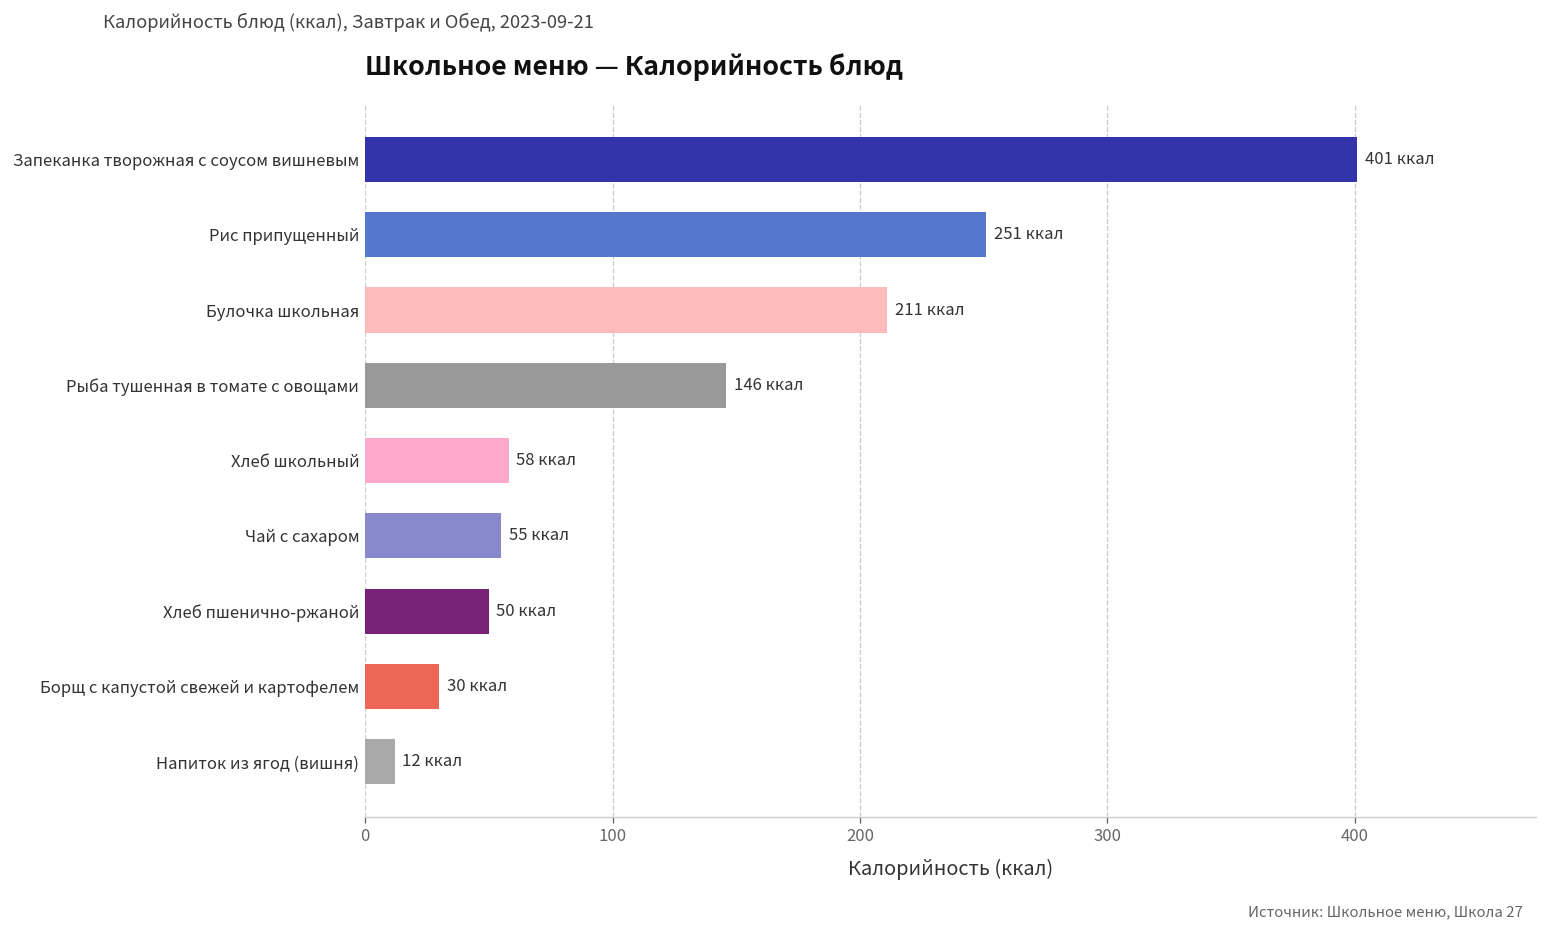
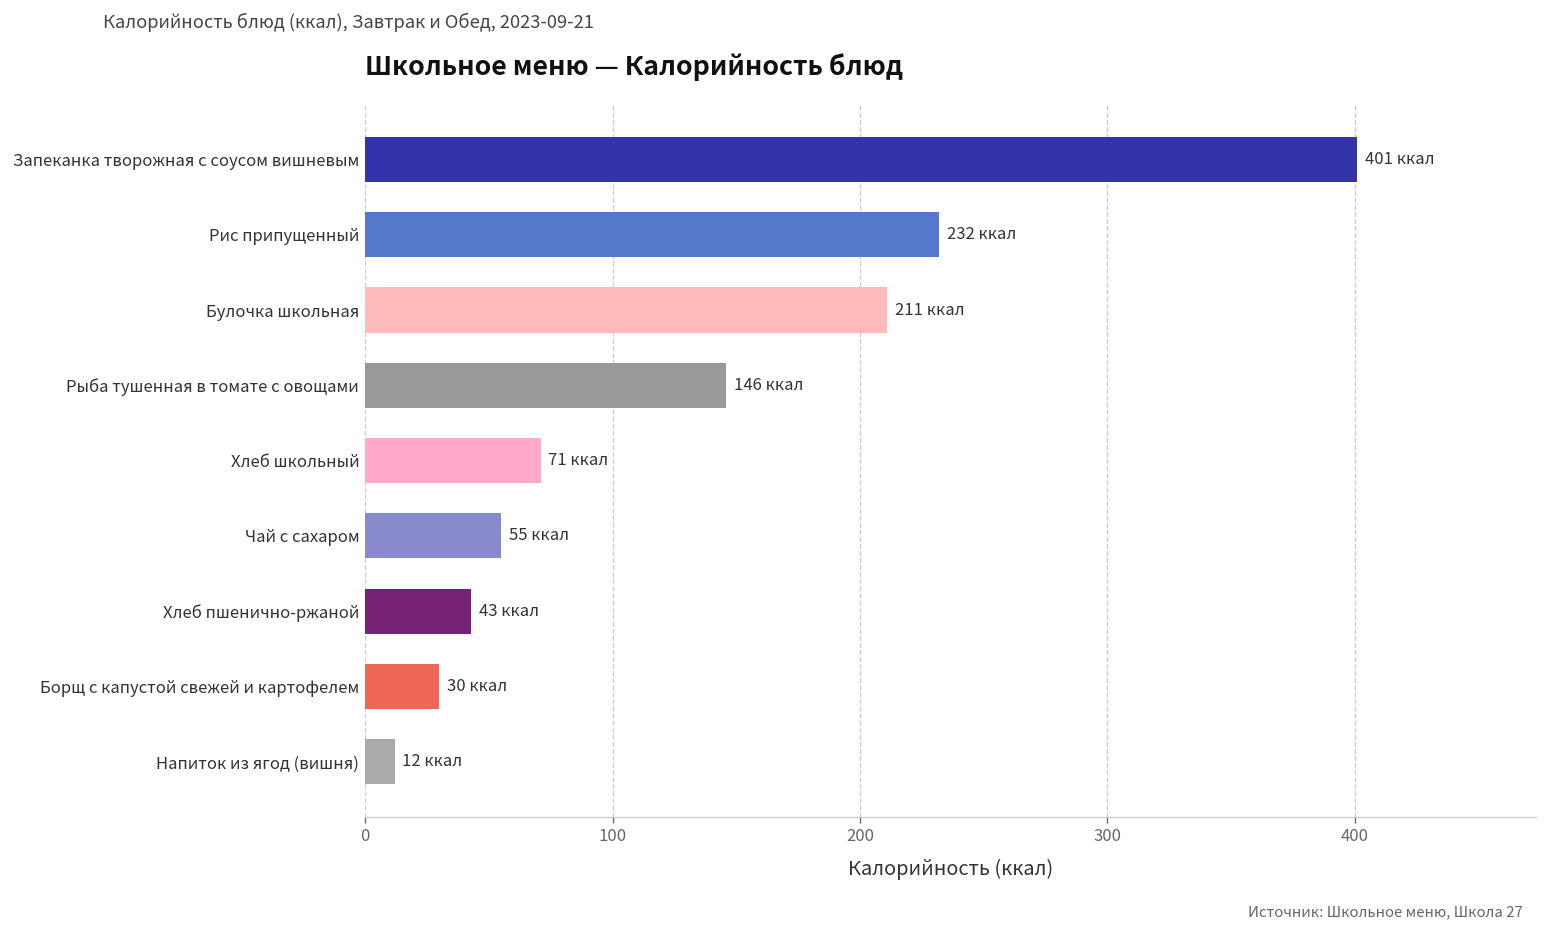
Рис припущенный: 251 -> 232
Хлеб школьный: 58 -> 71
Хлеб пшенично-ржаной: 50 -> 43
